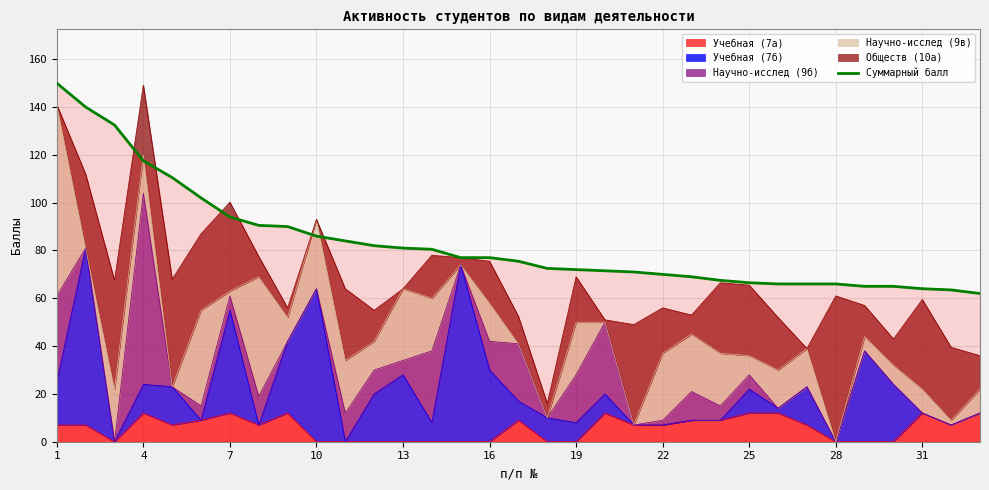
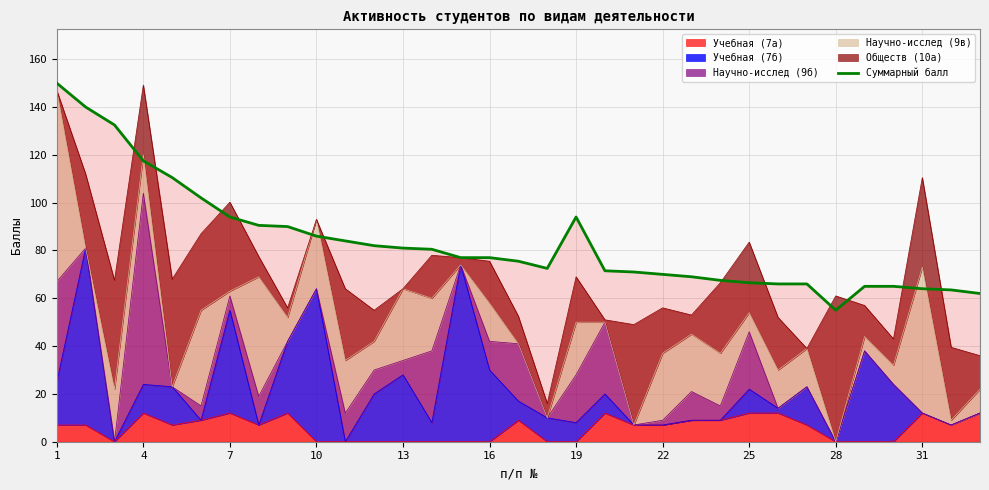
Научно-исслед (9б), 1: 36 -> 42
Суммарный балл, 19: 72 -> 94
Научно-исслед (9б), 25: 6 -> 24
Суммарный балл, 28: 66 -> 55
Научно-исслед (9в), 31: 10 -> 61
